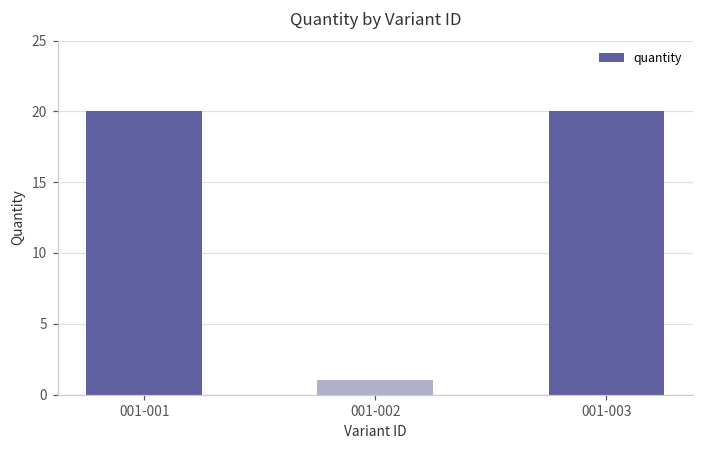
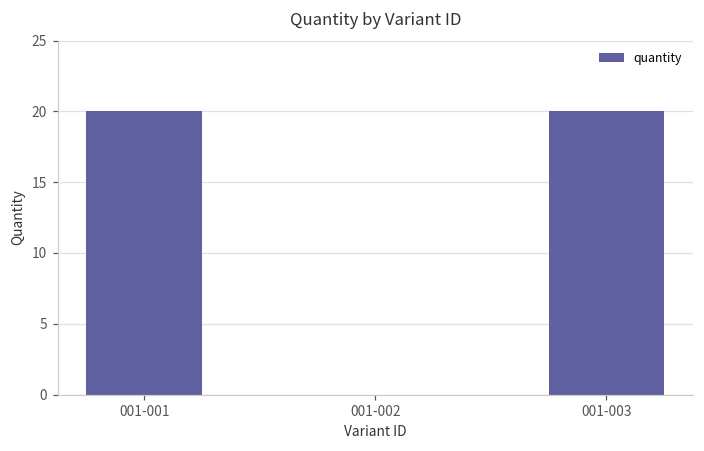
001-002: 1 -> 0
